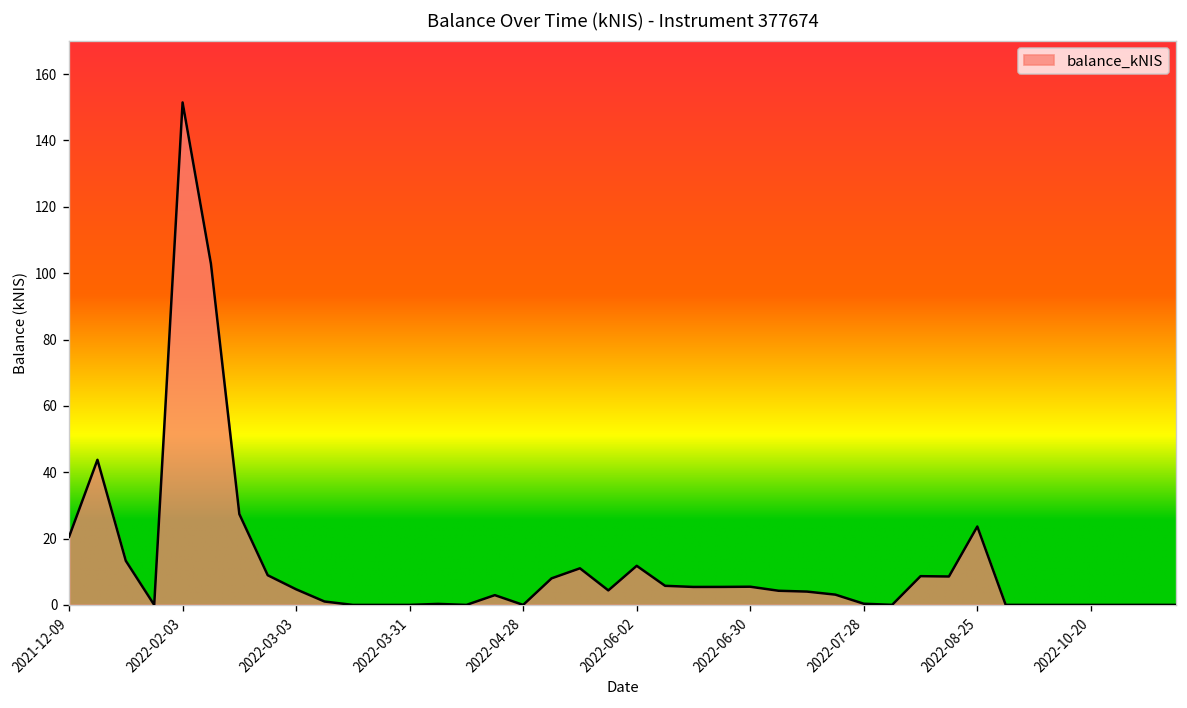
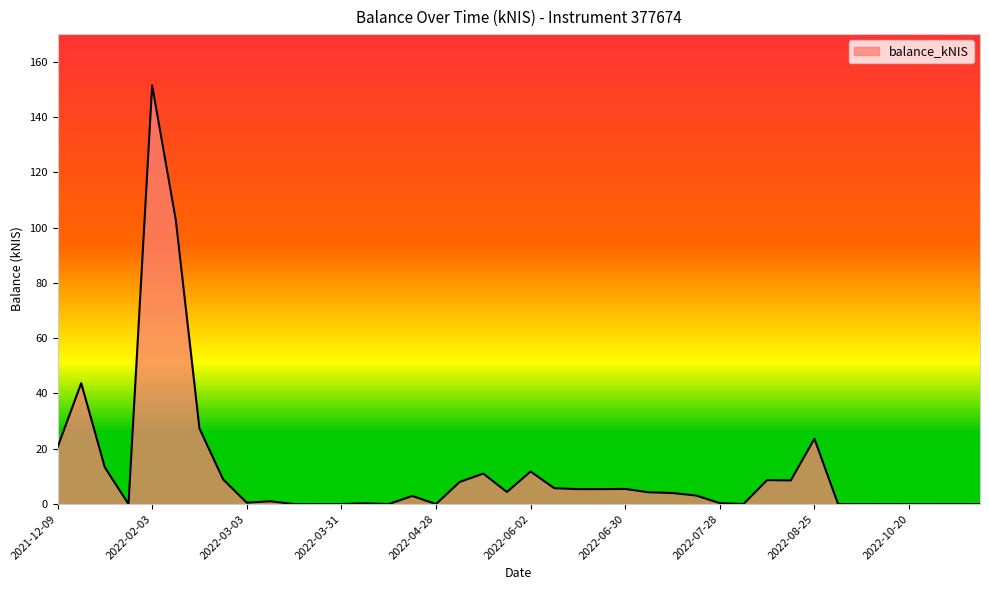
2022-03-03: 5 -> 1
